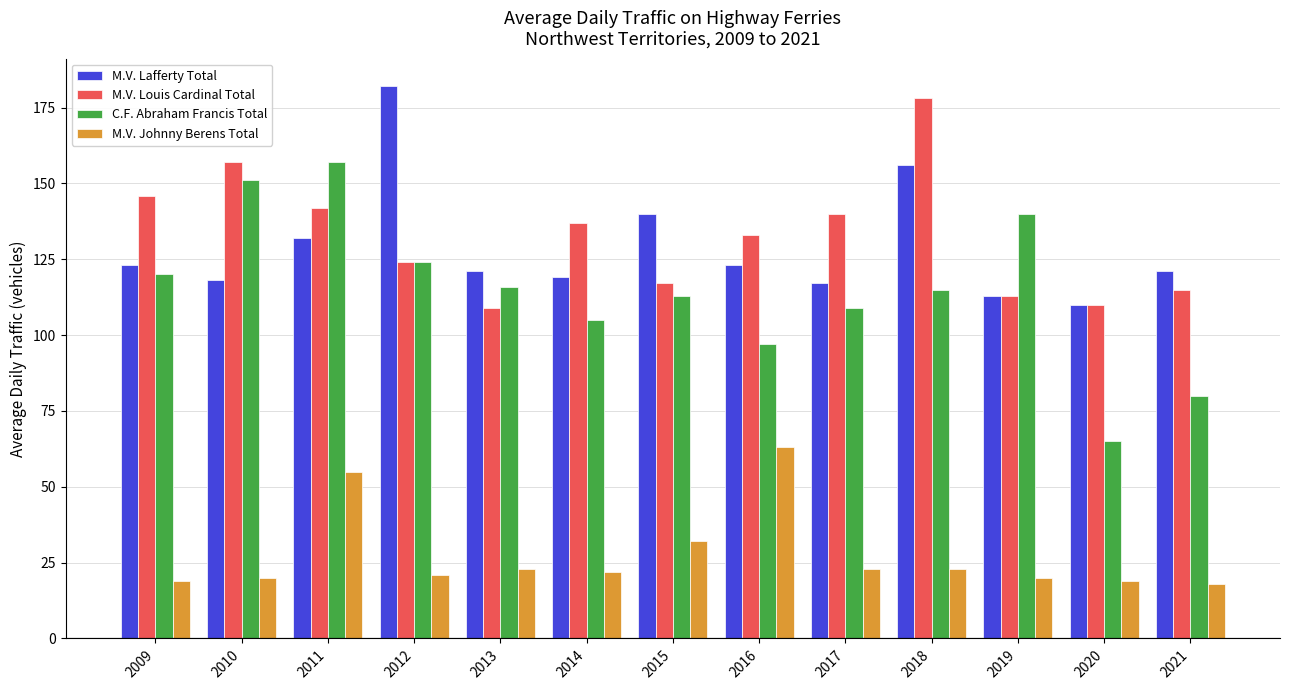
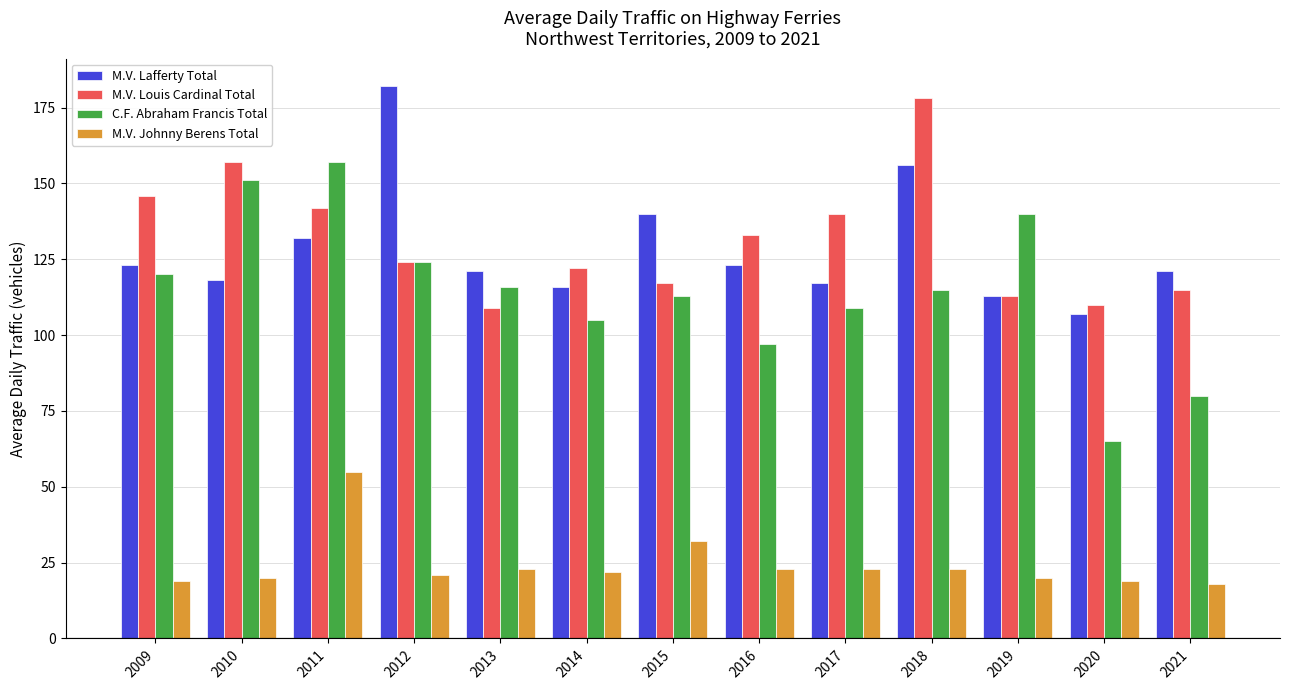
M.V. Lafferty Total, 2014: 119 -> 116
M.V. Louis Cardinal Total, 2014: 137 -> 122
M.V. Johnny Berens Total, 2016: 63 -> 23
M.V. Lafferty Total, 2020: 110 -> 107
